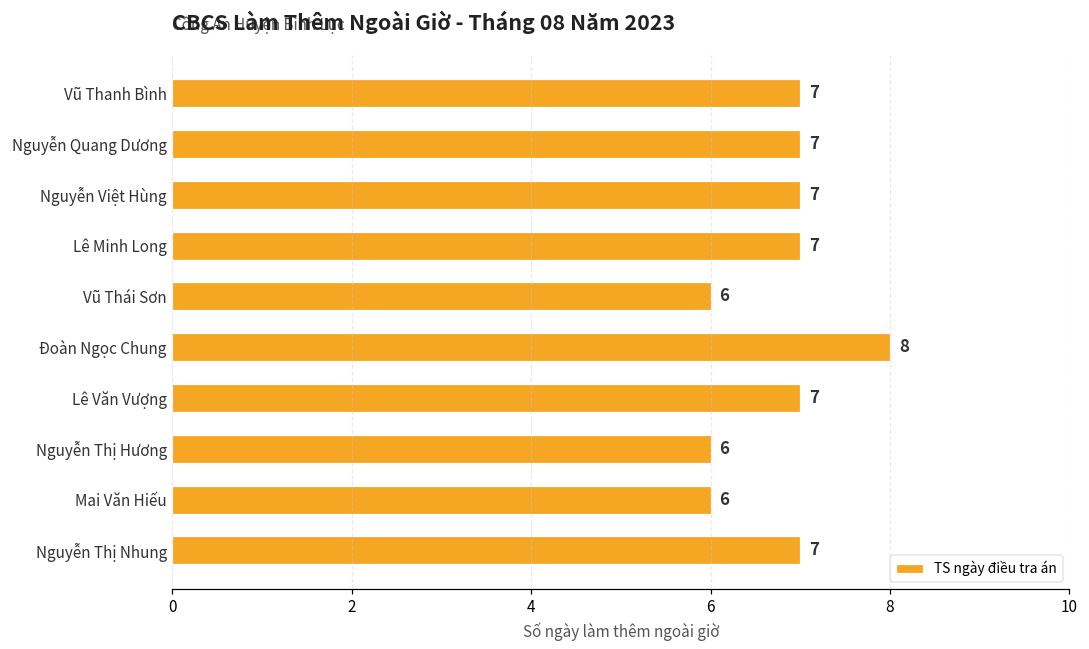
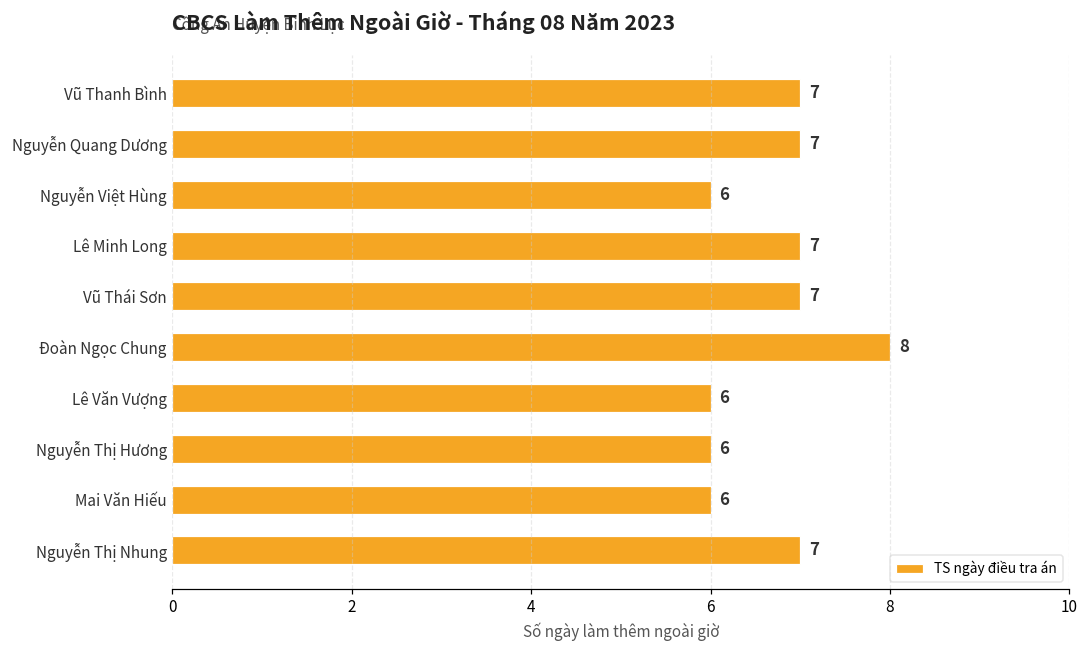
Nguyễn Việt Hùng: 7 -> 6
Vũ Thái Sơn: 6 -> 7
Lê Văn Vượng: 7 -> 6
